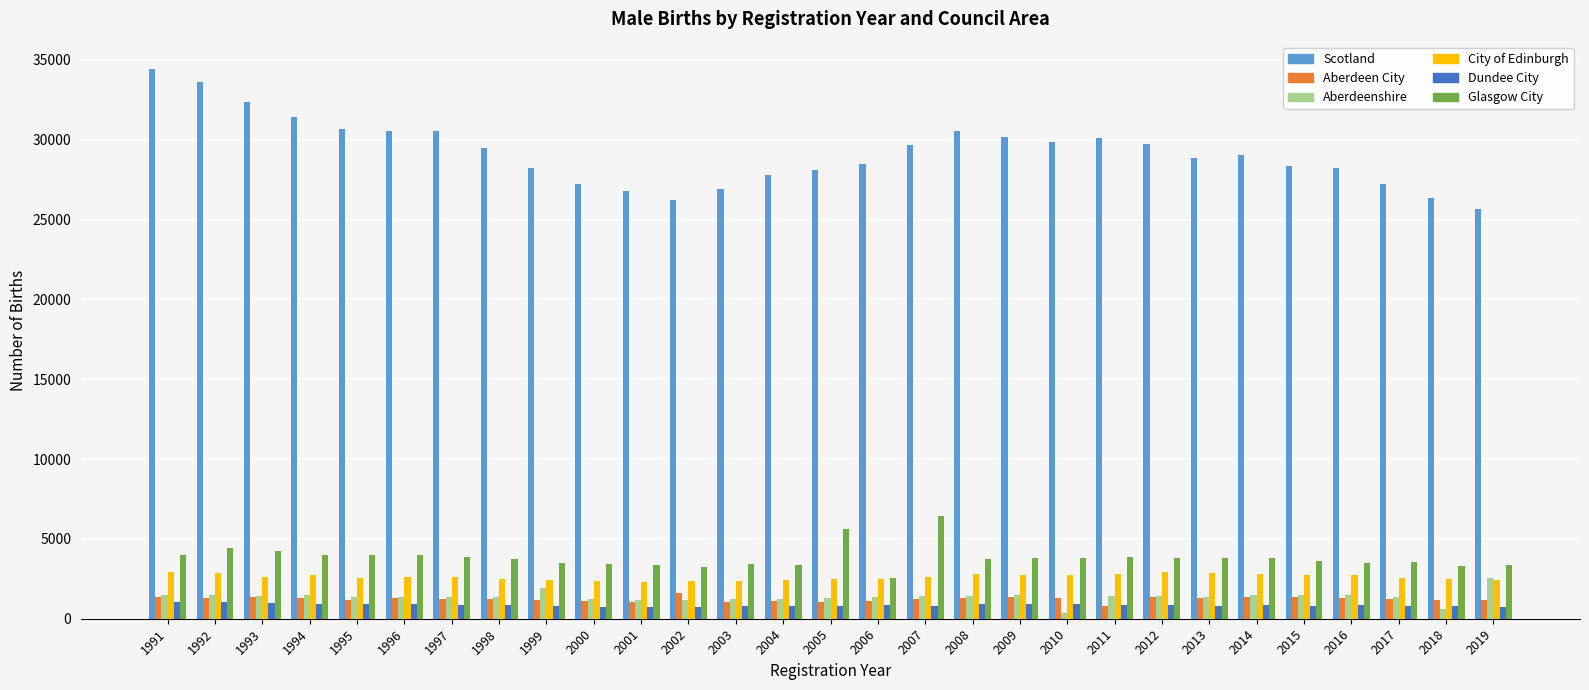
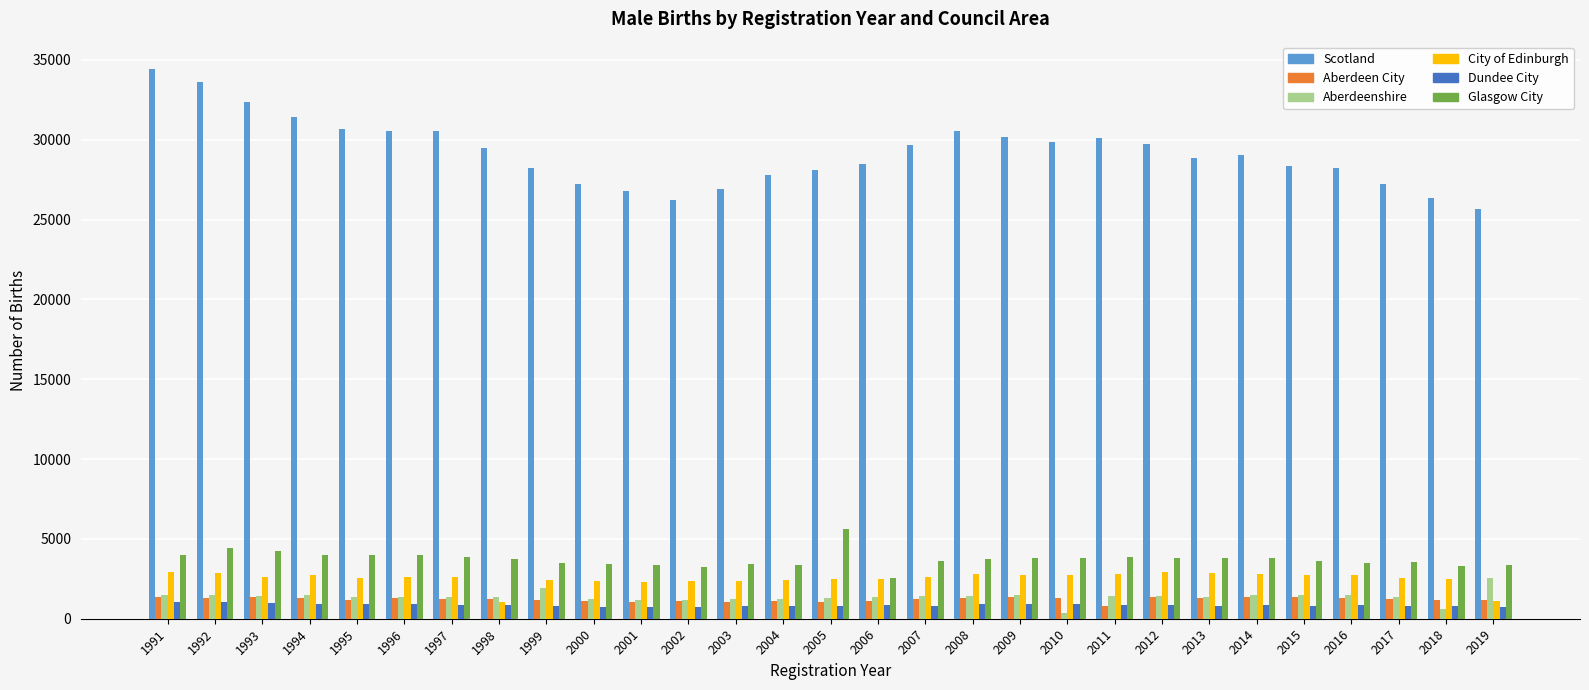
City of Edinburgh, 1998: 2500 -> 1000
Aberdeen City, 2002: 1600 -> 1100
Glasgow City, 2007: 6400 -> 3600
City of Edinburgh, 2019: 2500 -> 1100
